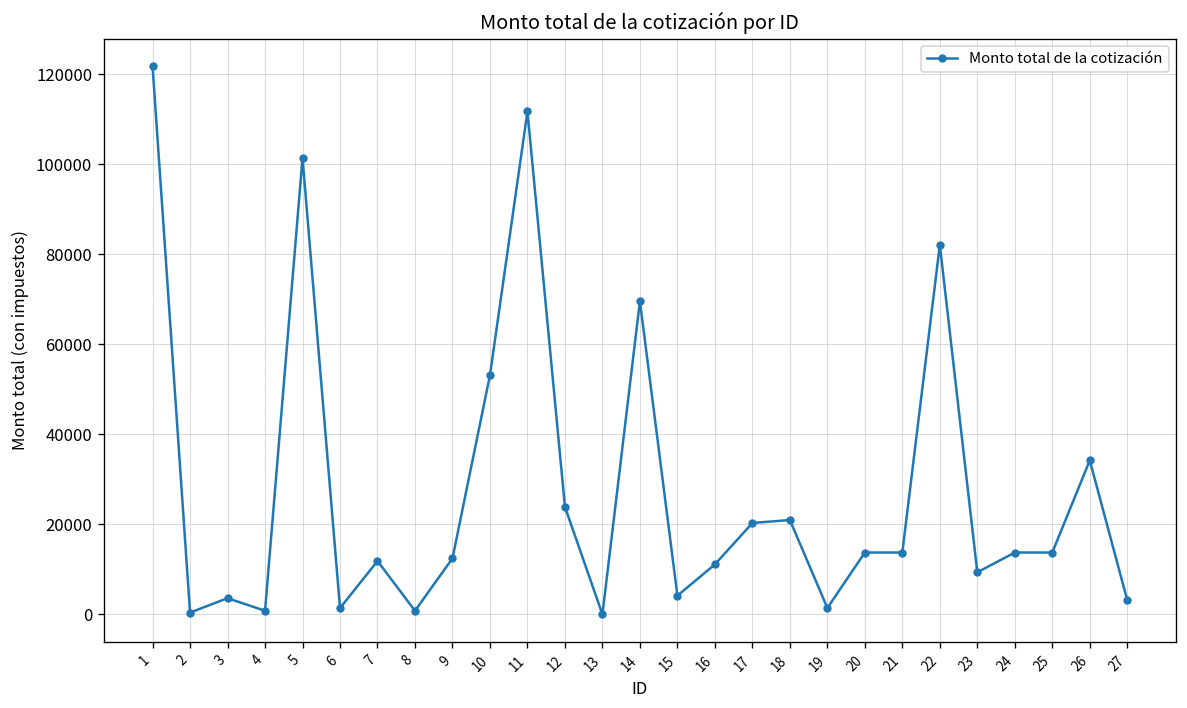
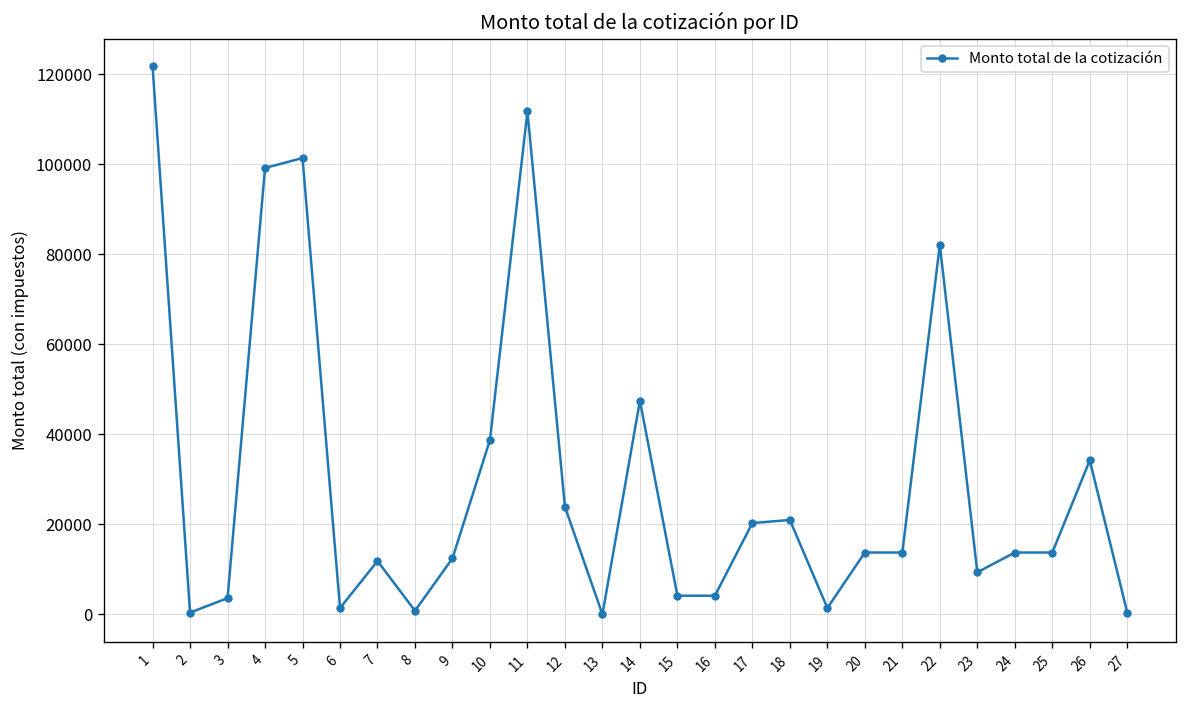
4: 1000 -> 99000
10: 53000 -> 39000
14: 70000 -> 47000
16: 11000 -> 4000
27: 3000 -> 0
